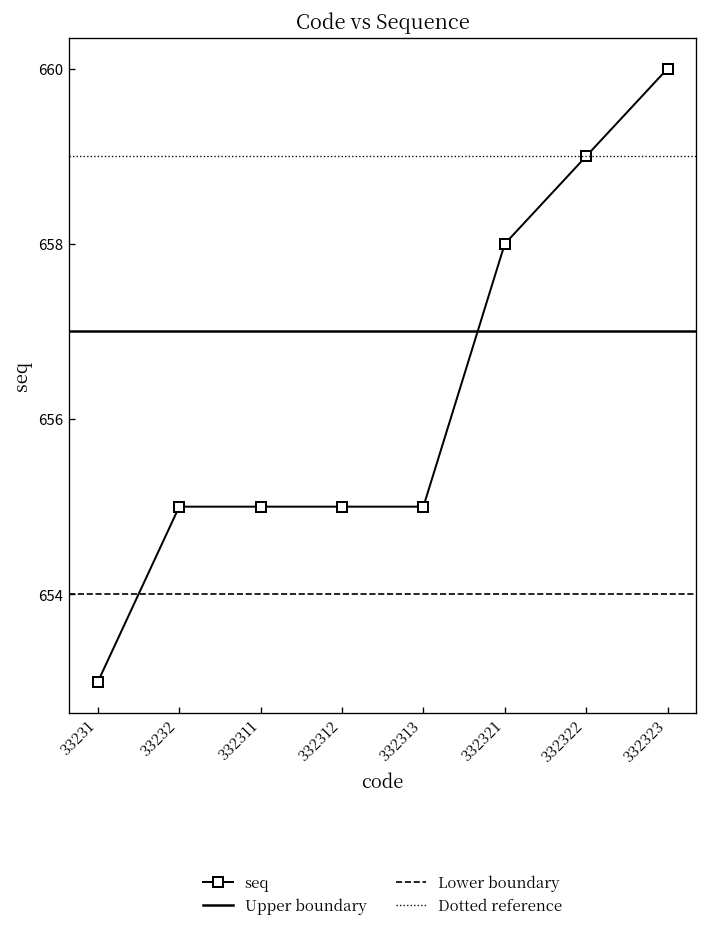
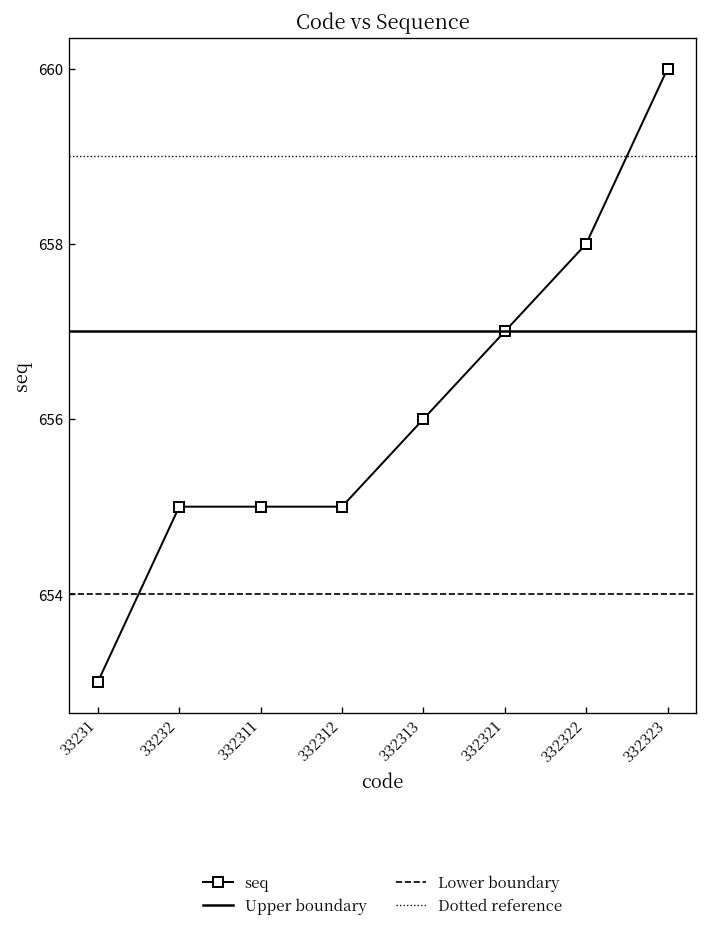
332313: 655 -> 656
332321: 658 -> 657
332322: 659 -> 658
